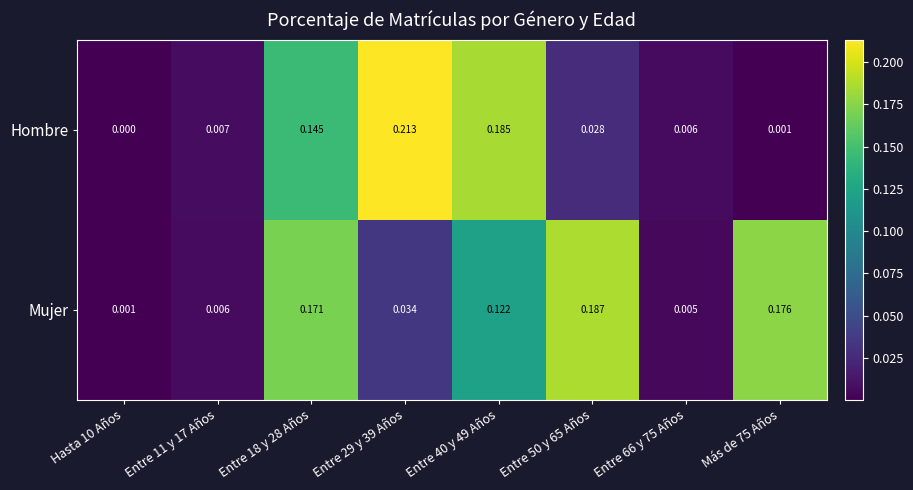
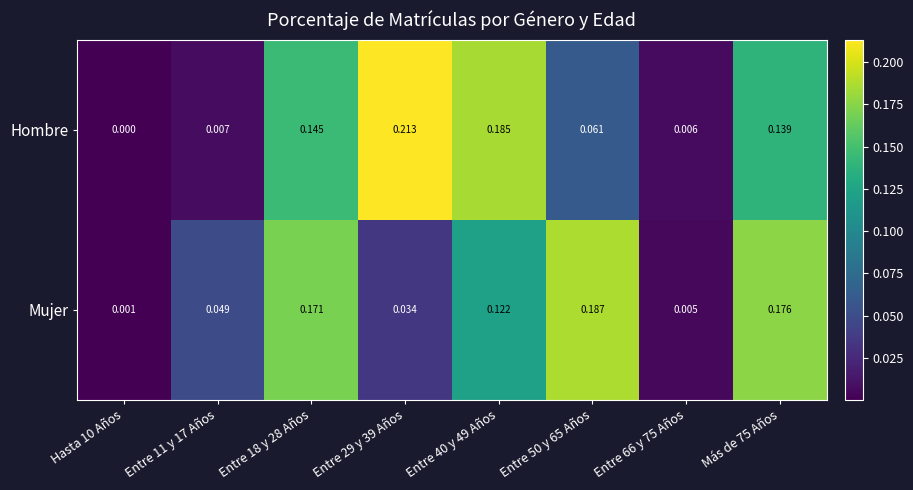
Hombre, Entre 50 y 65 Años: 0.028 -> 0.061
Hombre, Más de 75 Años: 0.001 -> 0.139
Mujer, Entre 11 y 17 Años: 0.006 -> 0.049
